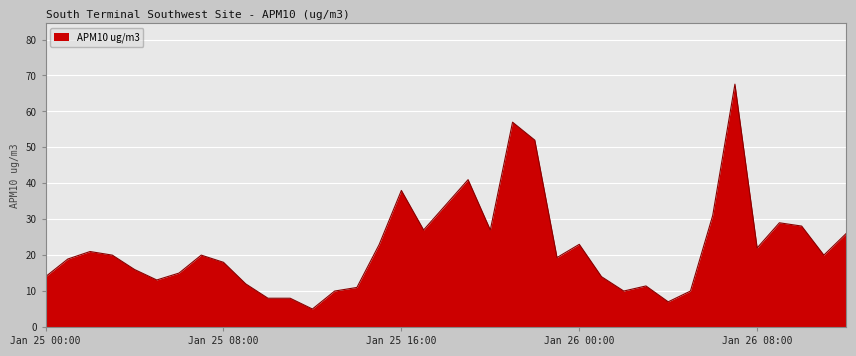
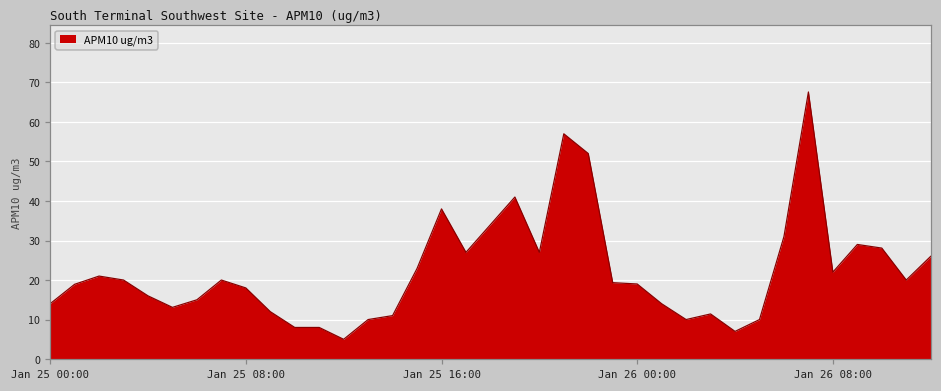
Jan 26 00:00: 23 -> 19
